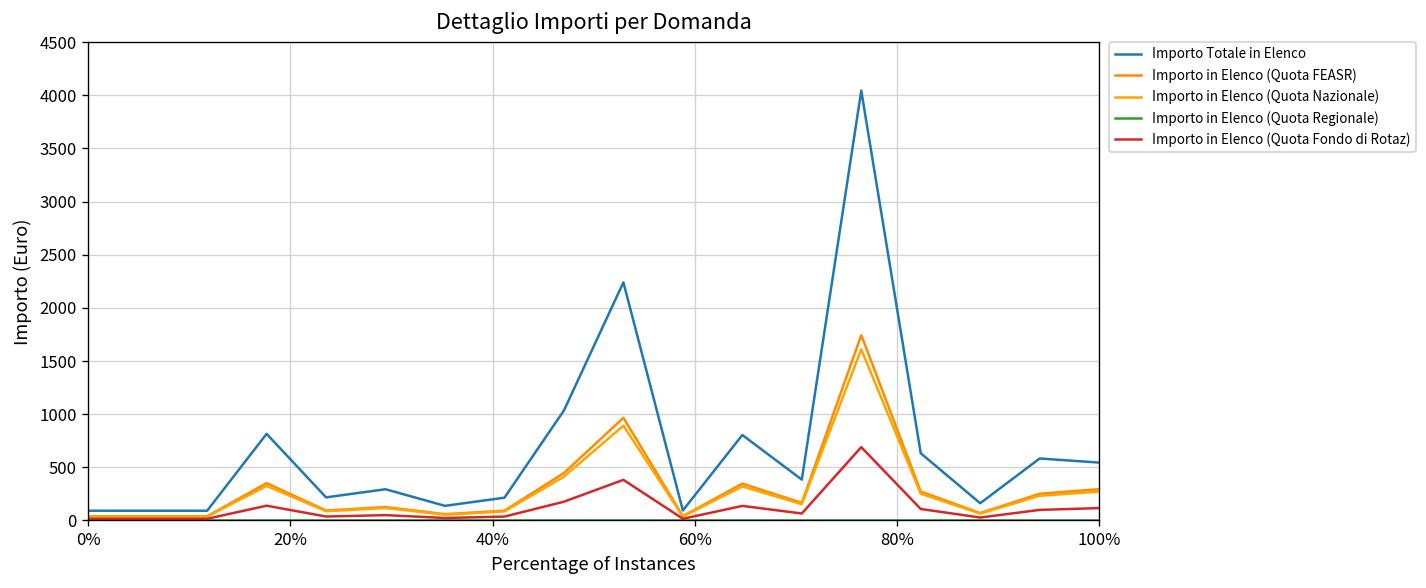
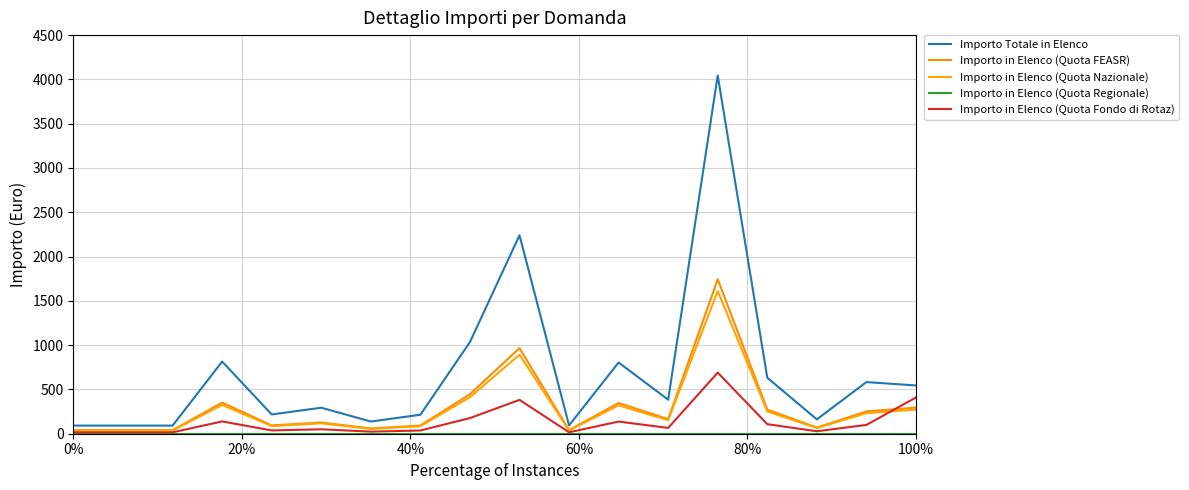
Importo in Elenco (Quota Fondo di Rotaz), 100%: 100 -> 400
